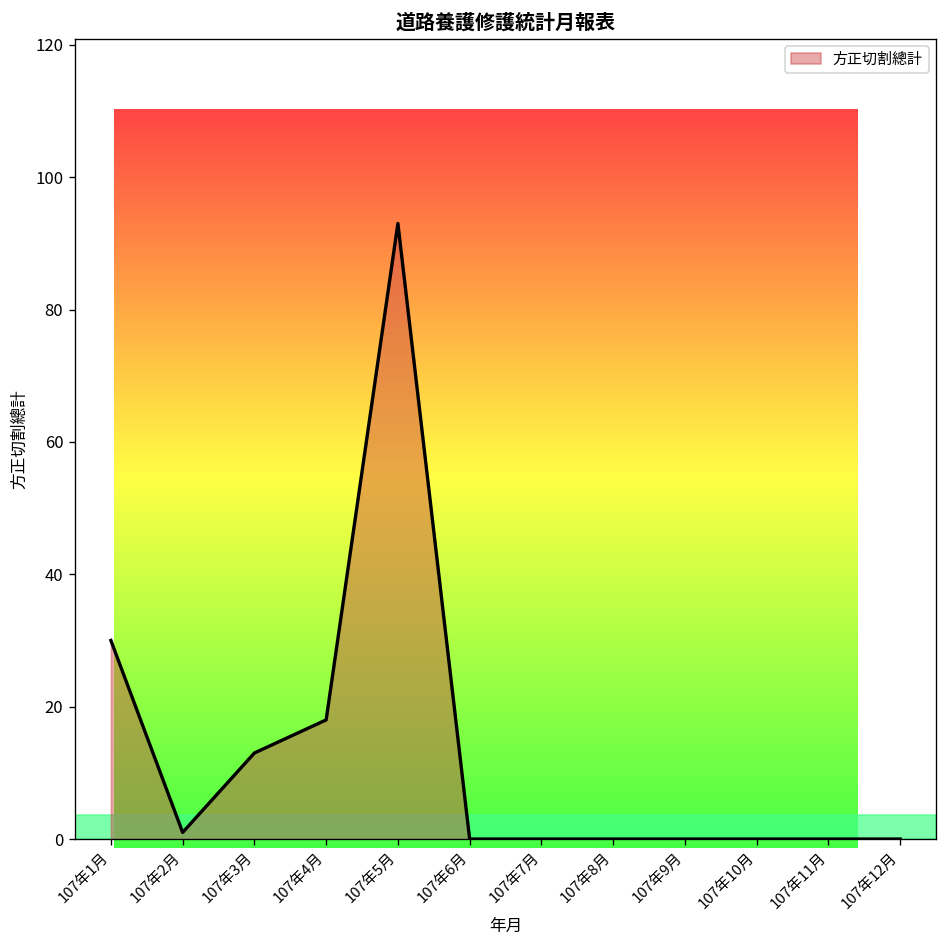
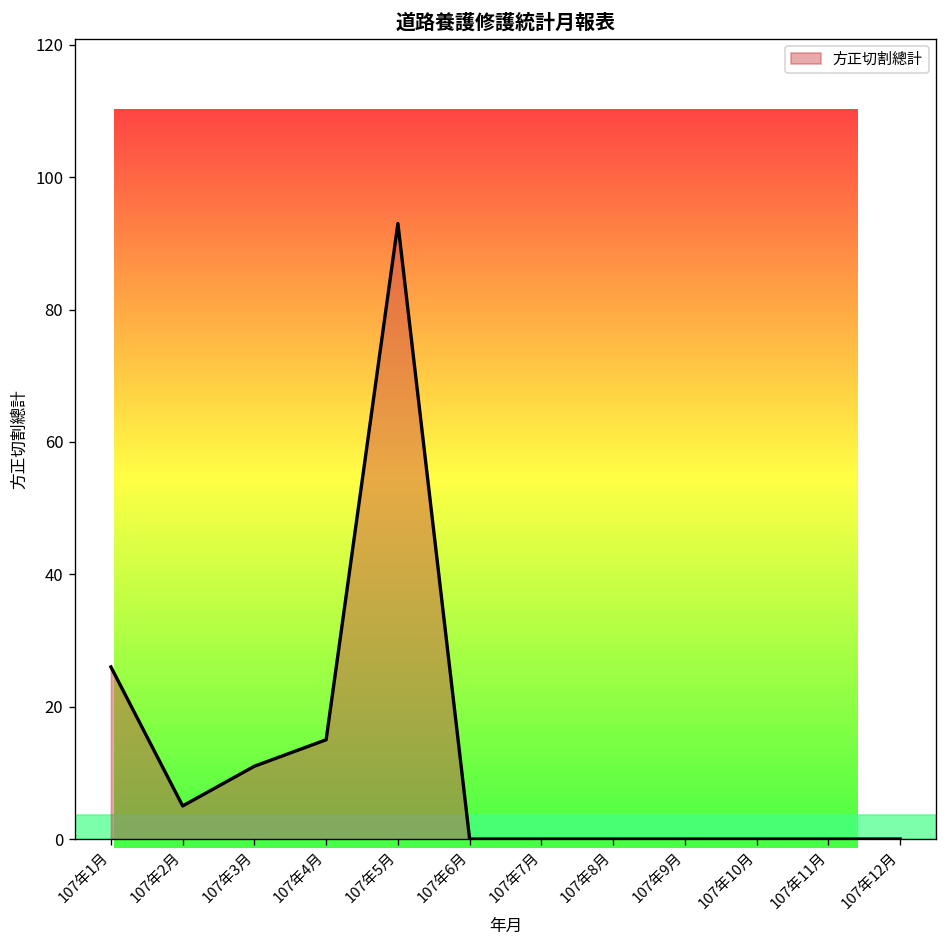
107年1月: 30 -> 26
107年2月: 1 -> 5
107年3月: 13 -> 11
107年4月: 18 -> 15
